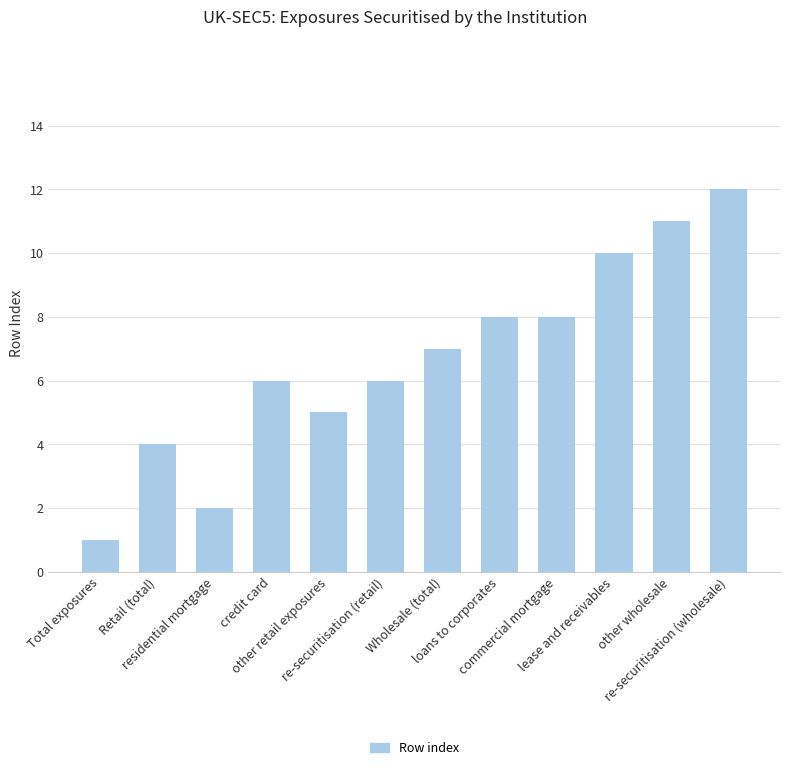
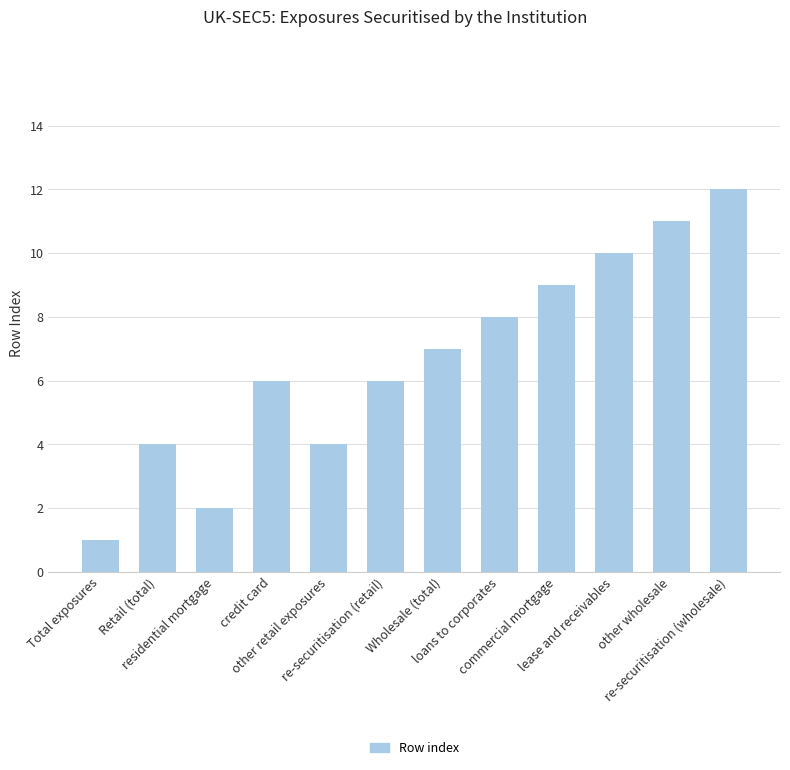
other retail exposures: 5 -> 4
commercial mortgage: 8 -> 9
